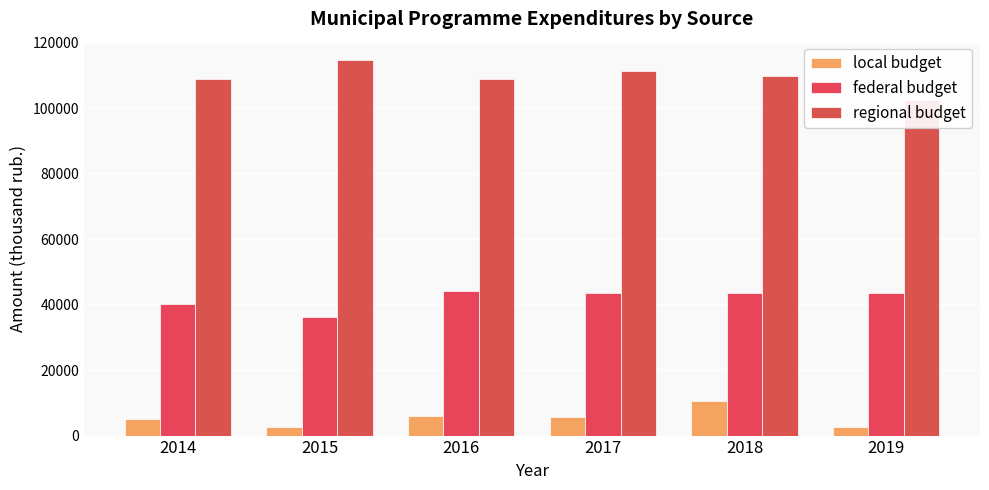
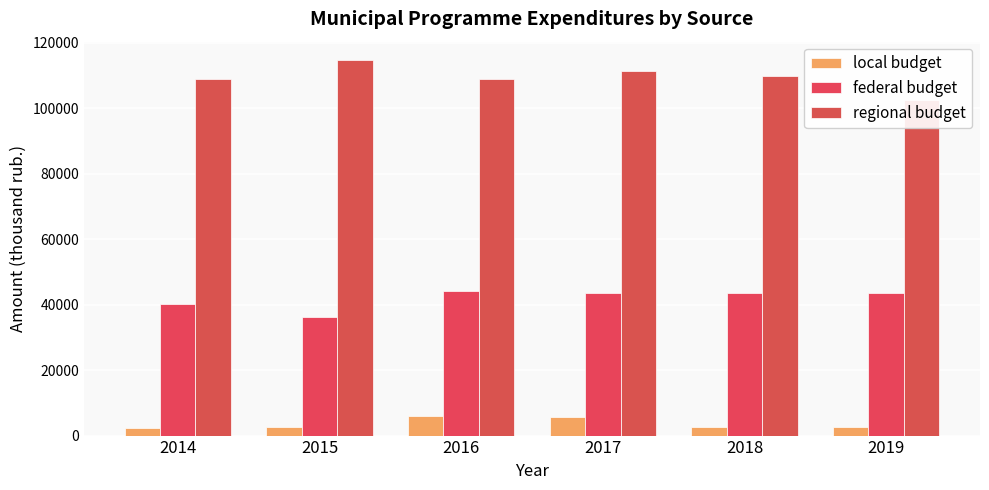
local budget, 2014: 5000 -> 2000
local budget, 2018: 10000 -> 3000
